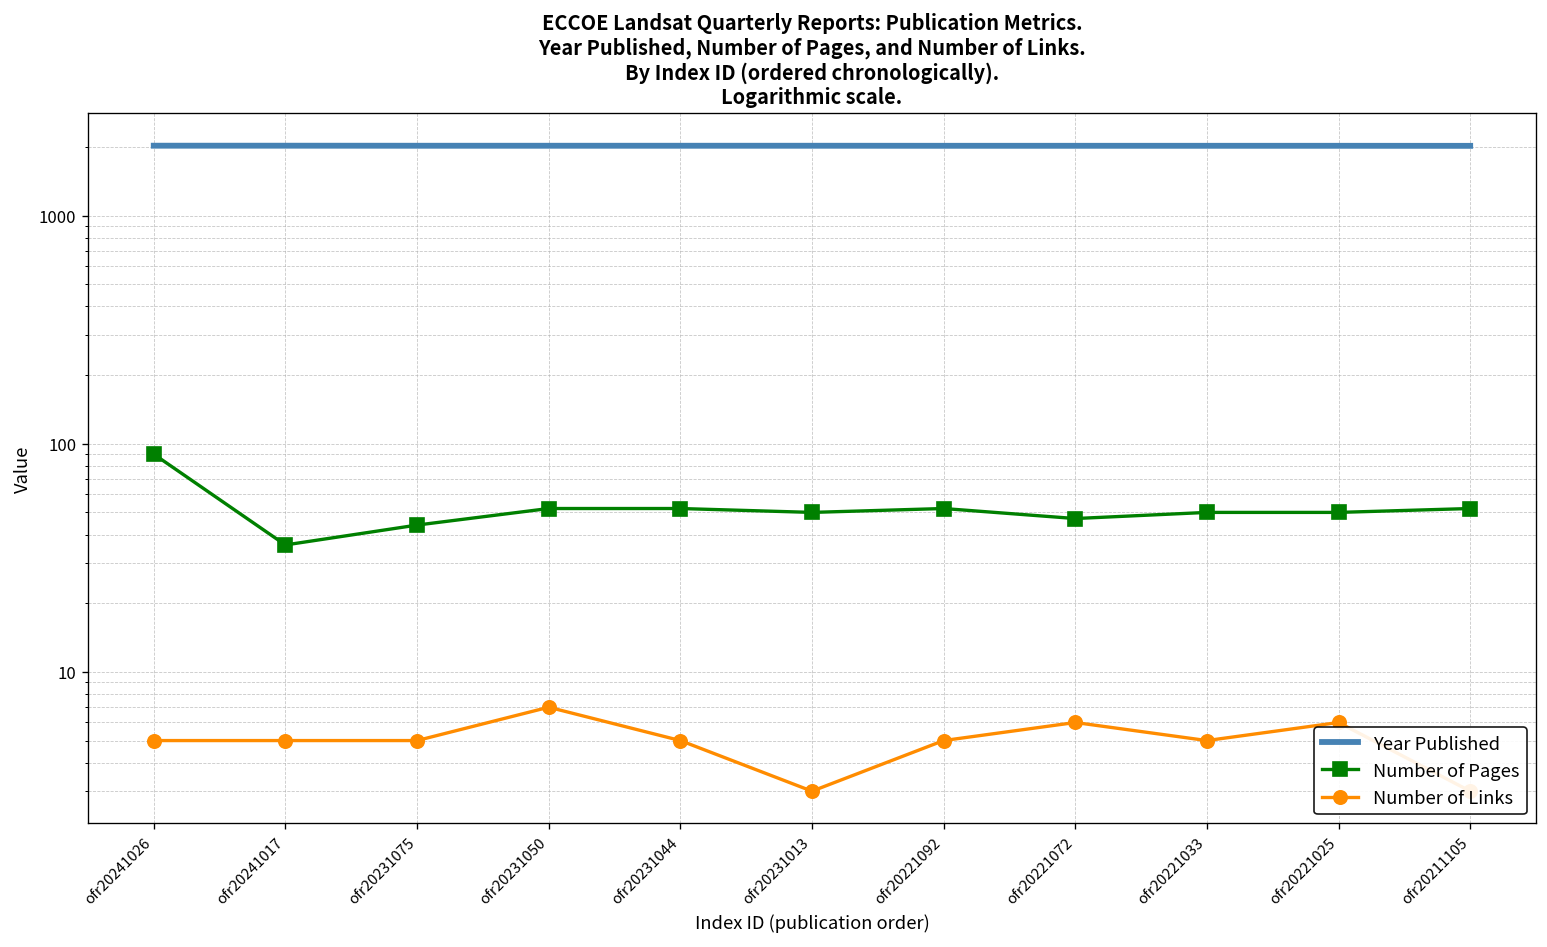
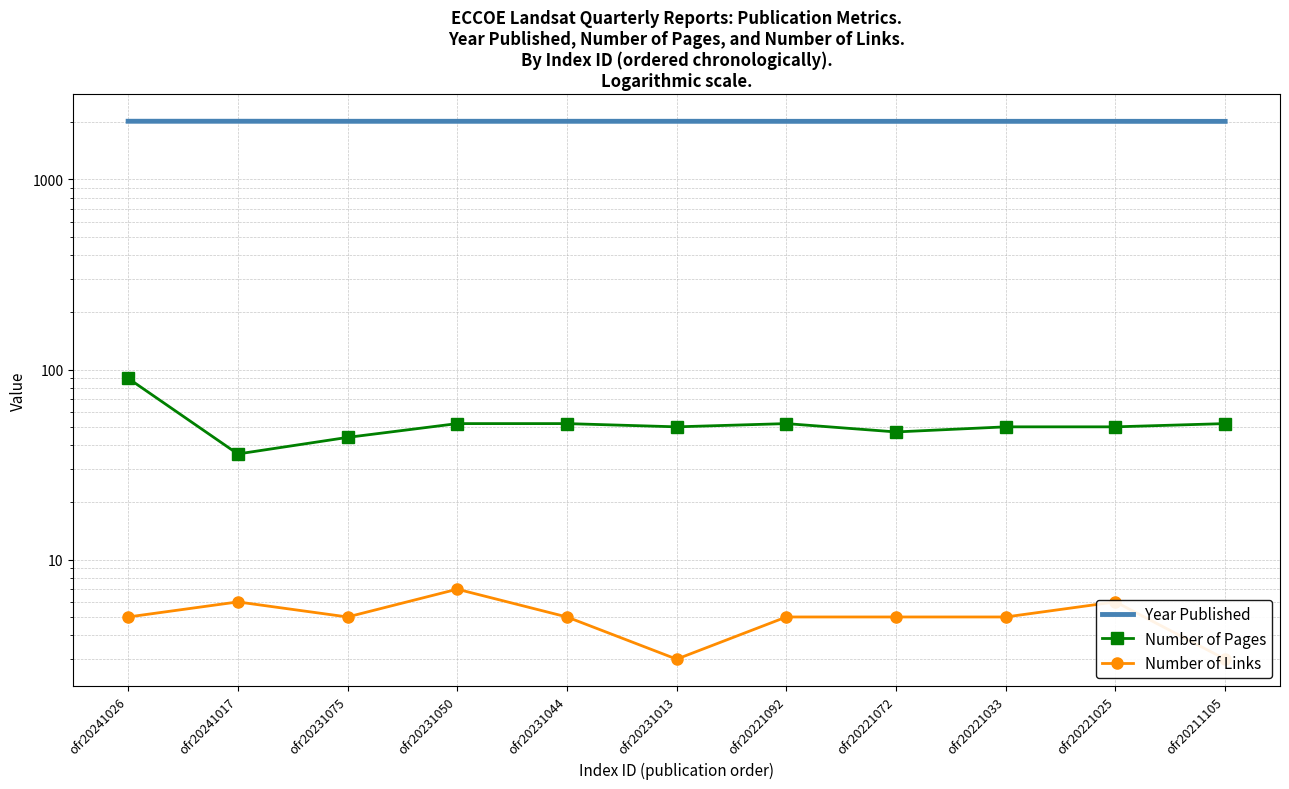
Number of Links, ofr20241017: 5 -> 6
Number of Links, ofr20221072: 6 -> 5
